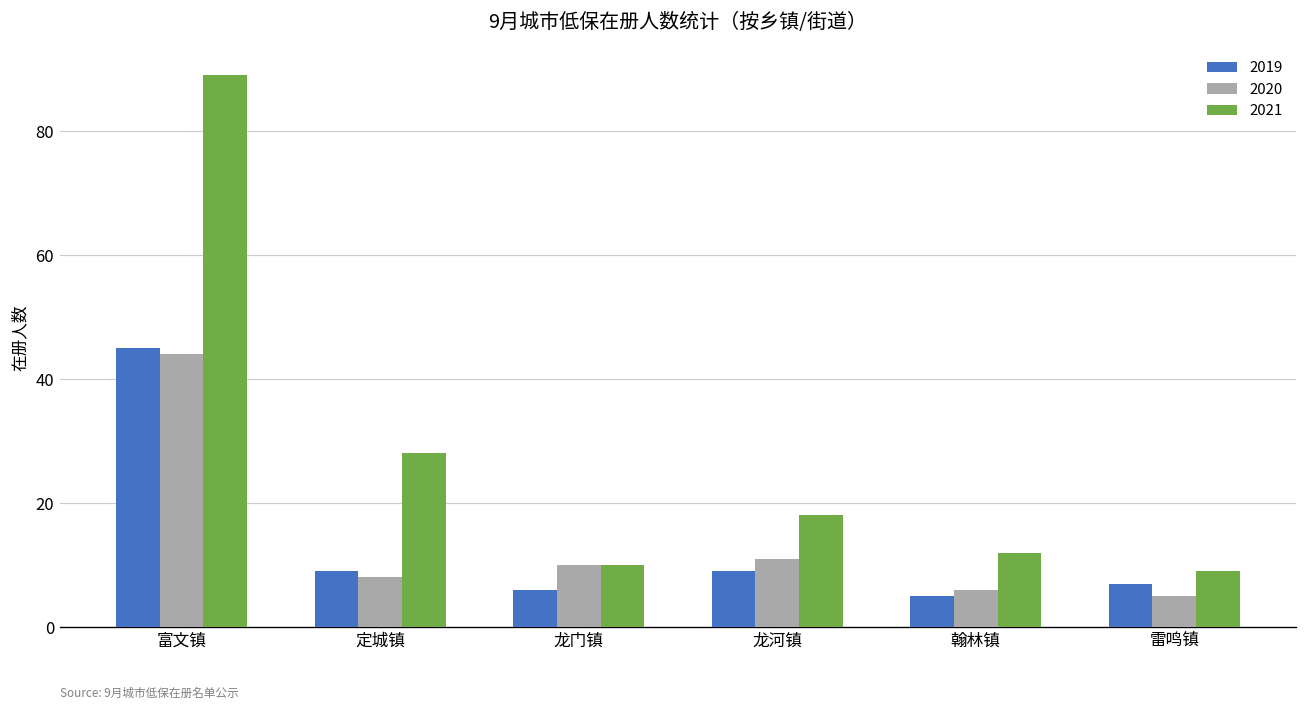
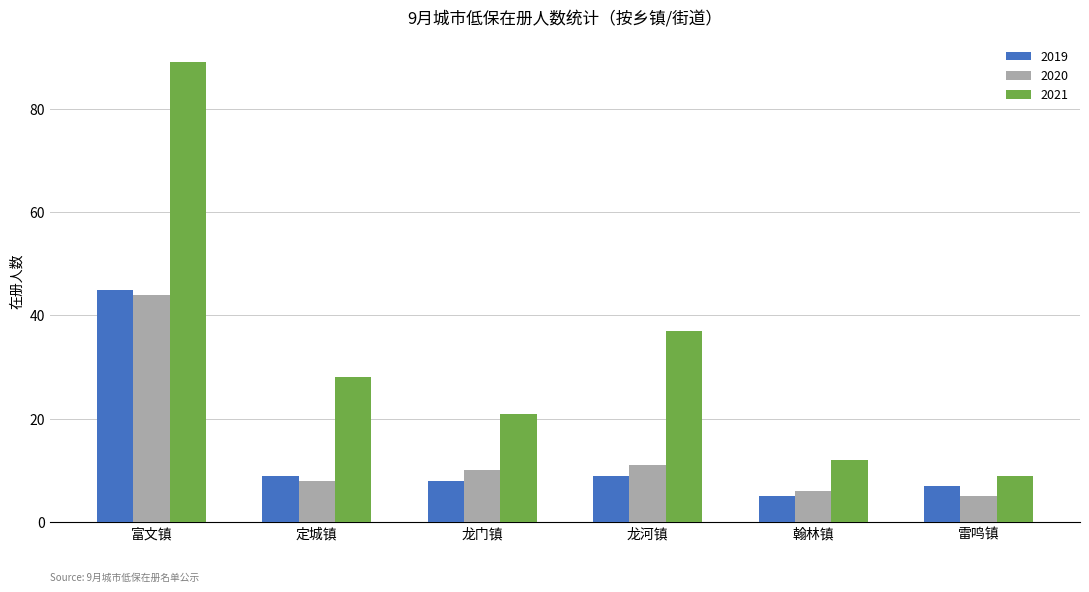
2019, 龙门镇: 6 -> 8
2021, 龙门镇: 10 -> 21
2021, 龙河镇: 18 -> 37
